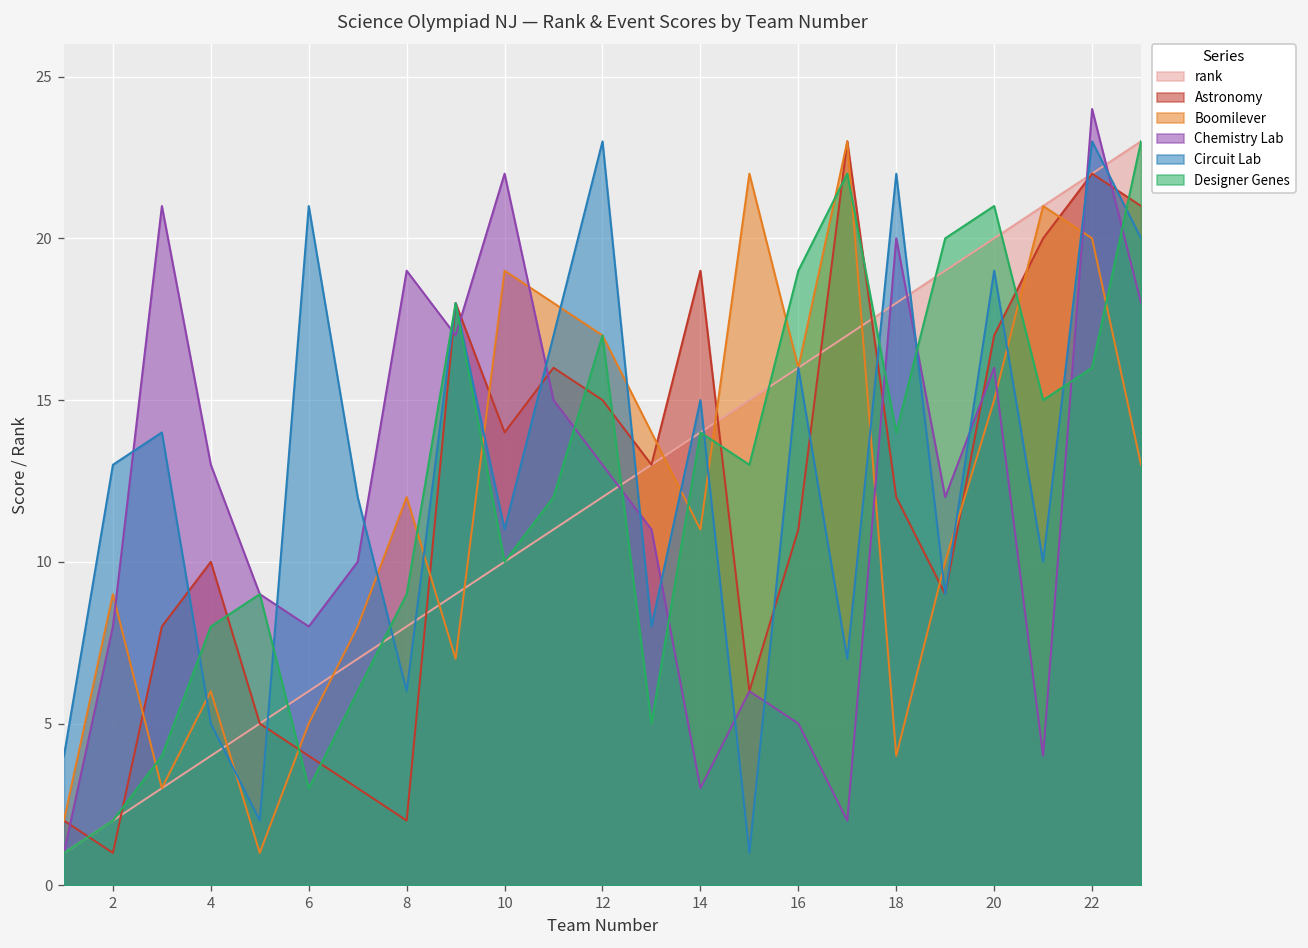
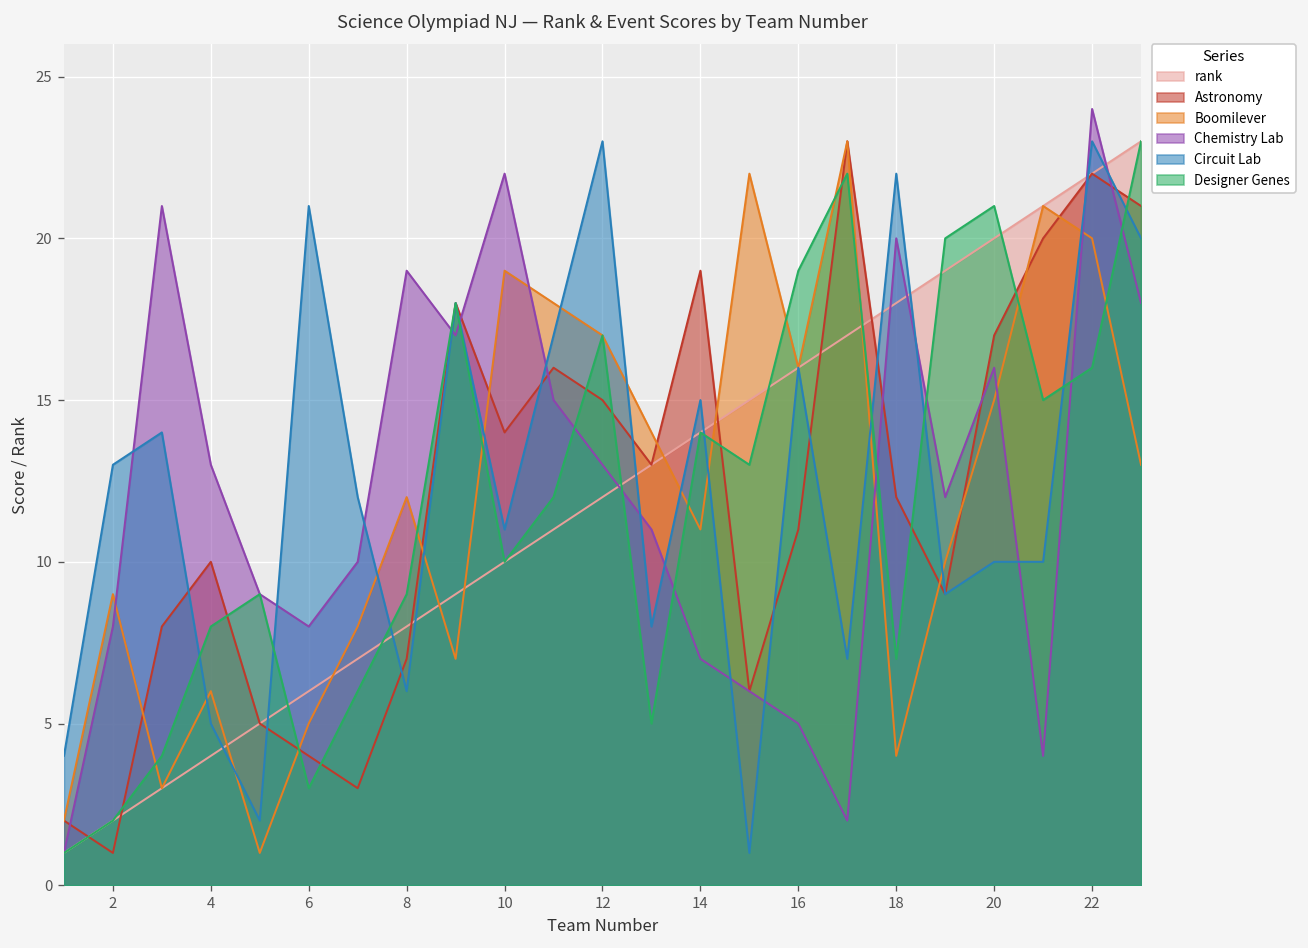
Astronomy, 8: 2 -> 7
Chemistry Lab, 14: 3 -> 7
Designer Genes, 18: 14 -> 7
Circuit Lab, 20: 19 -> 10
